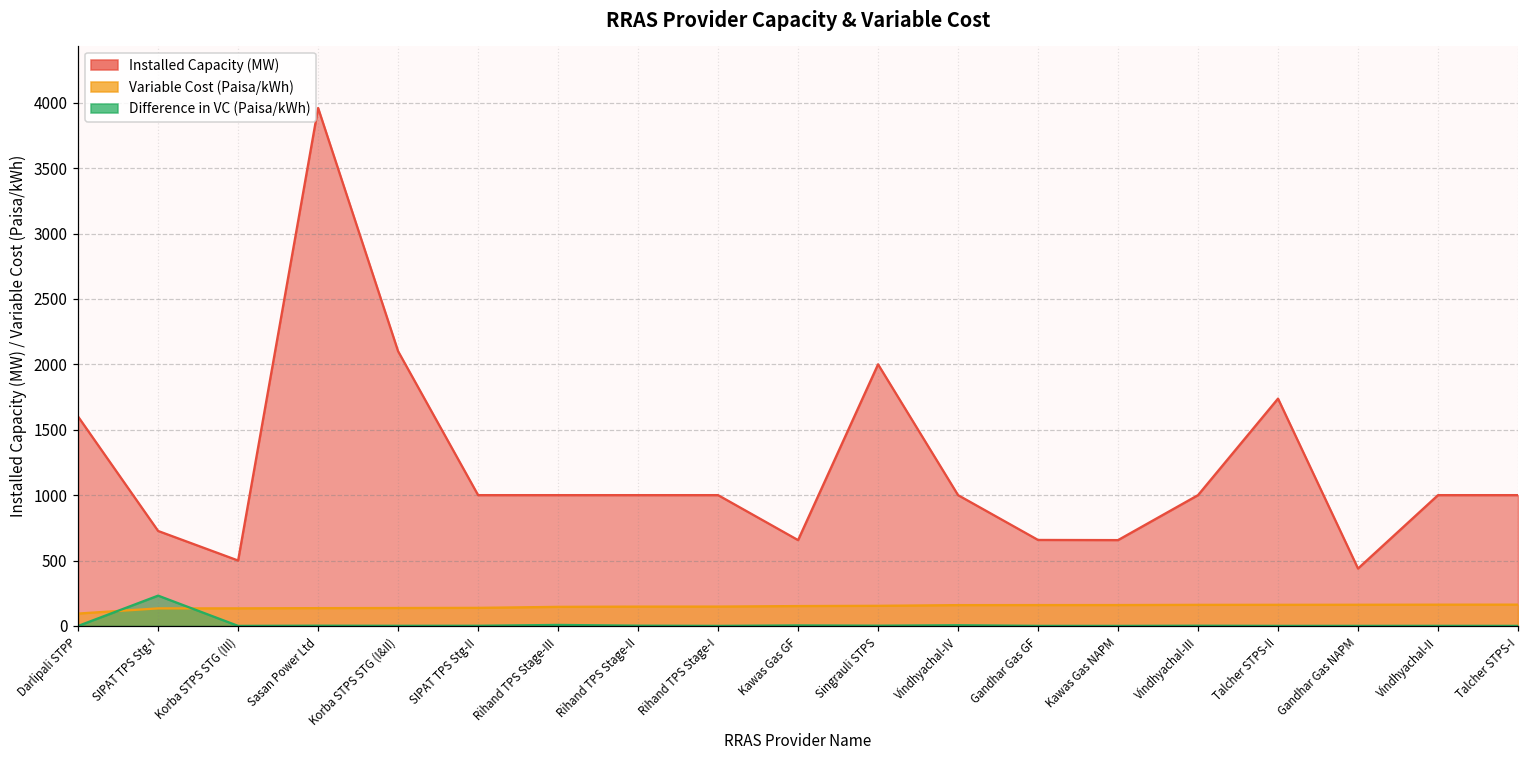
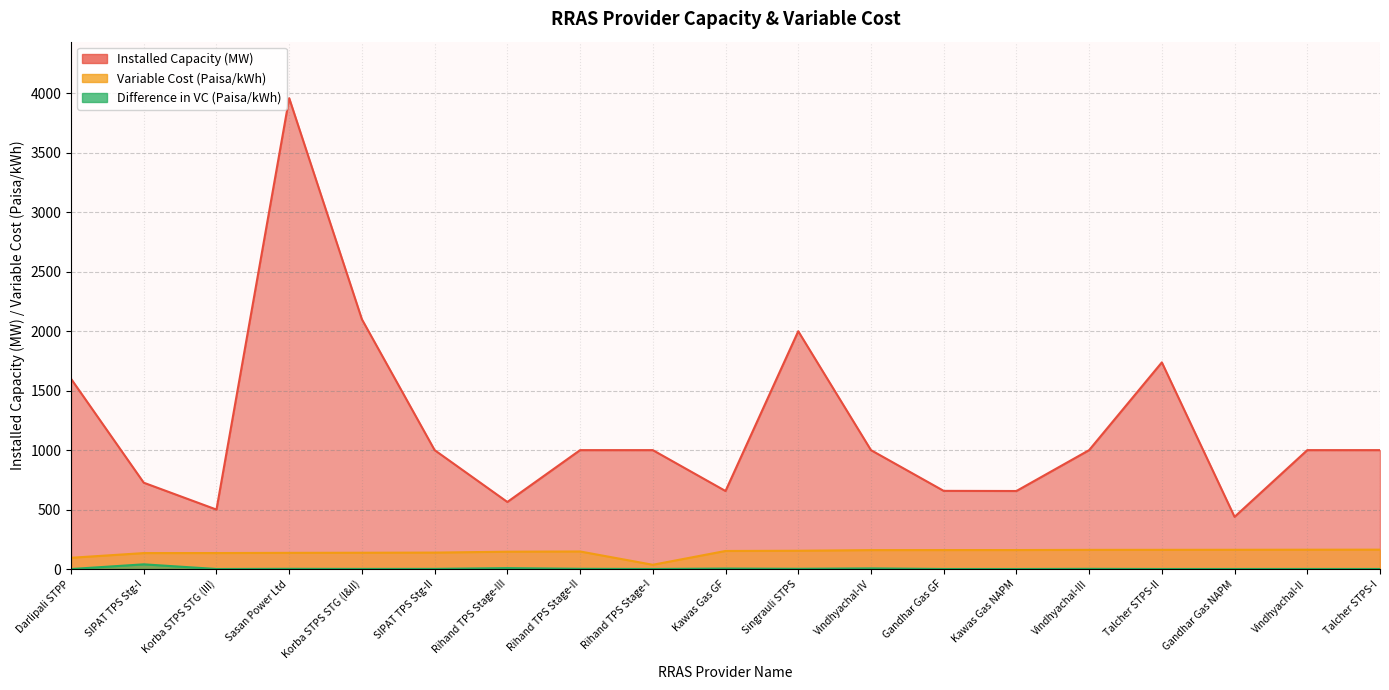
Difference in VC (Paisa/kWh), SIPAT TPS Stg-I: 230 -> 40
Installed Capacity (MW), Rihand TPS Stage-III: 1000 -> 560
Variable Cost (Paisa/kWh), Rihand TPS Stage-I: 150 -> 40
